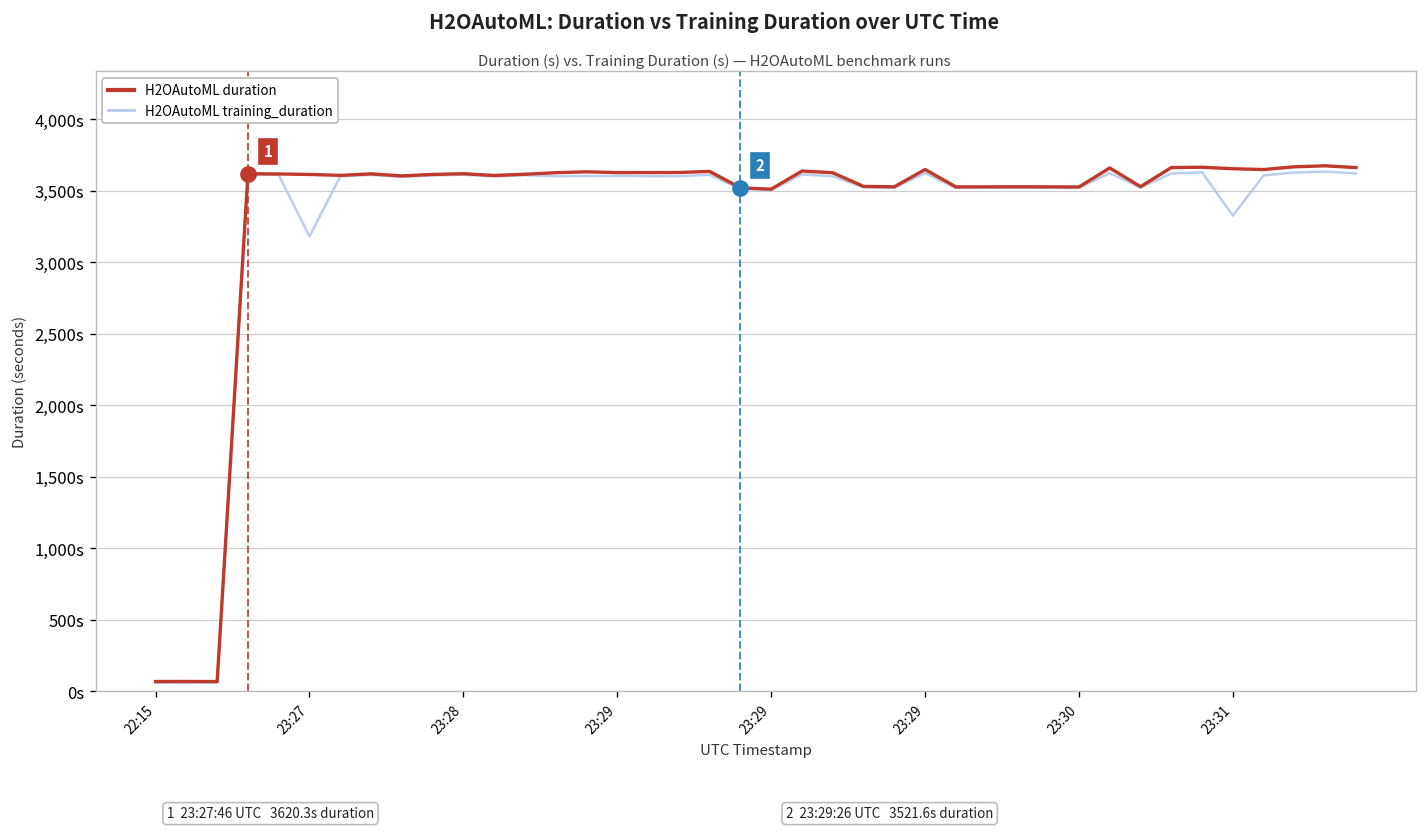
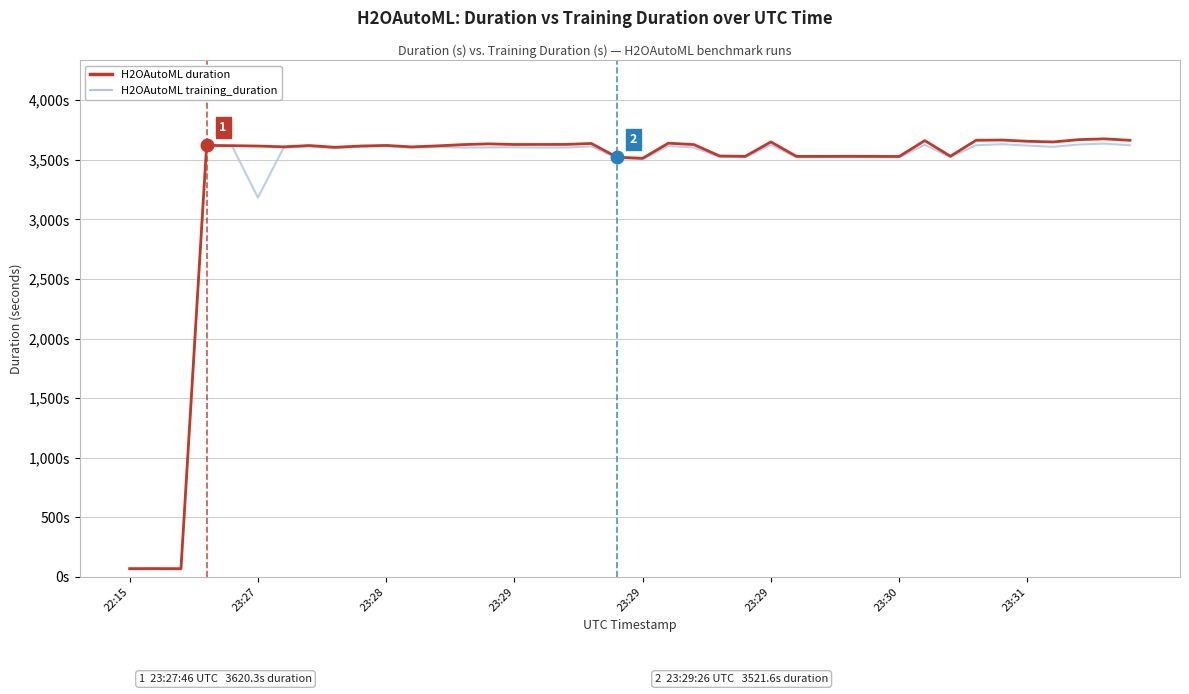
H2OAutoML training_duration, 23:31: 3,330s -> 3,620s
